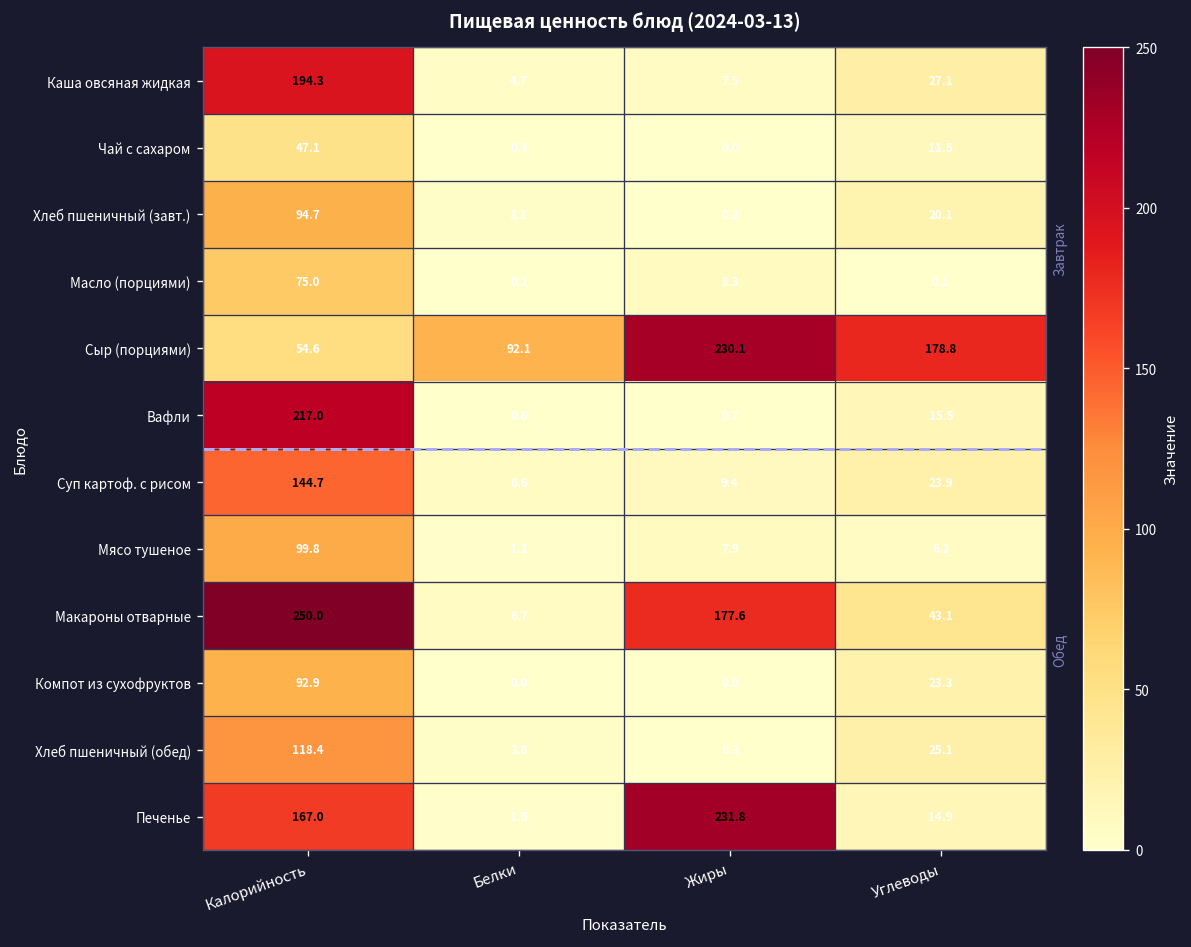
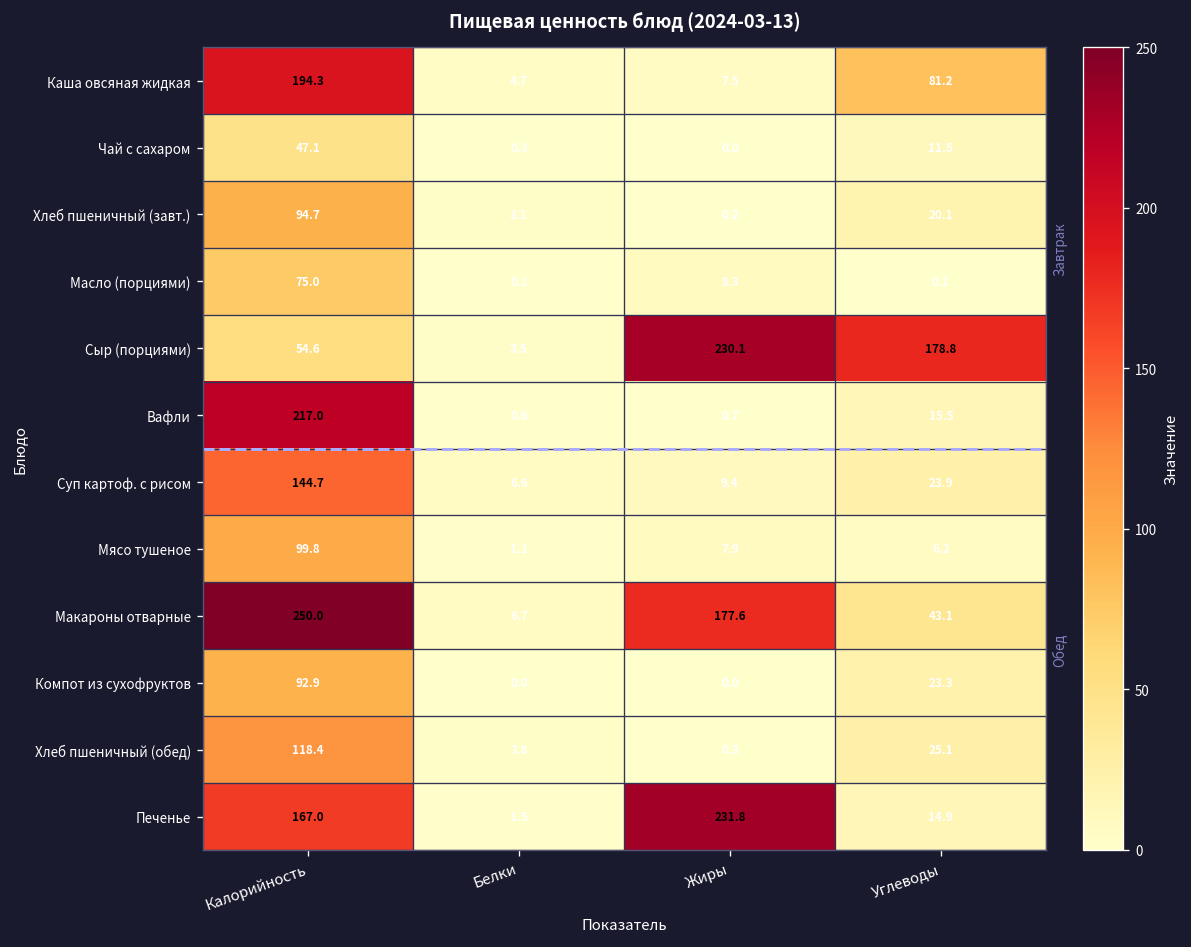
Каша овсяная жидкая, Углеводы: 27.1 -> 81.2
Сыр (порциями), Белки: 92.1 -> 3.5
